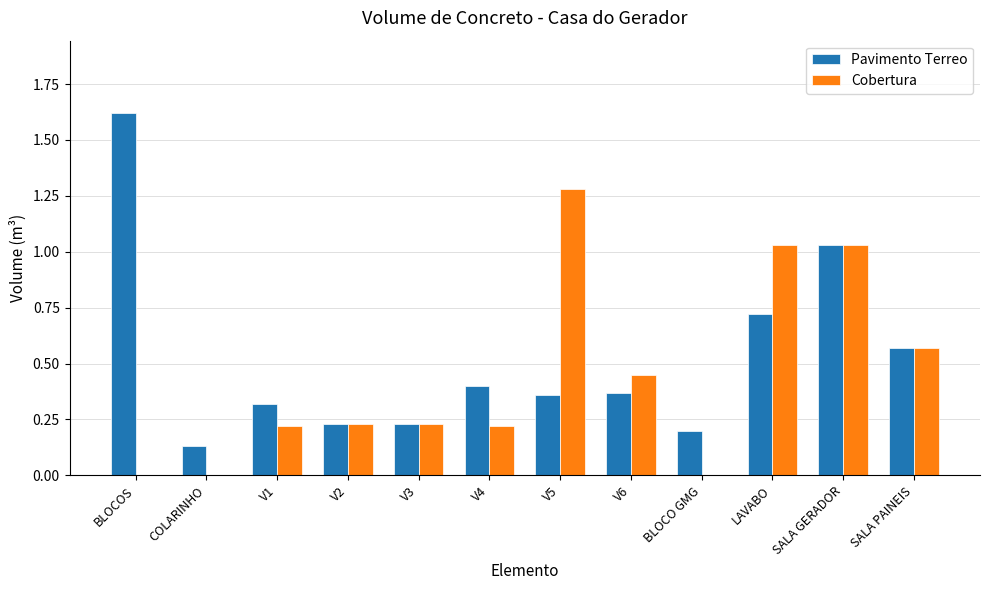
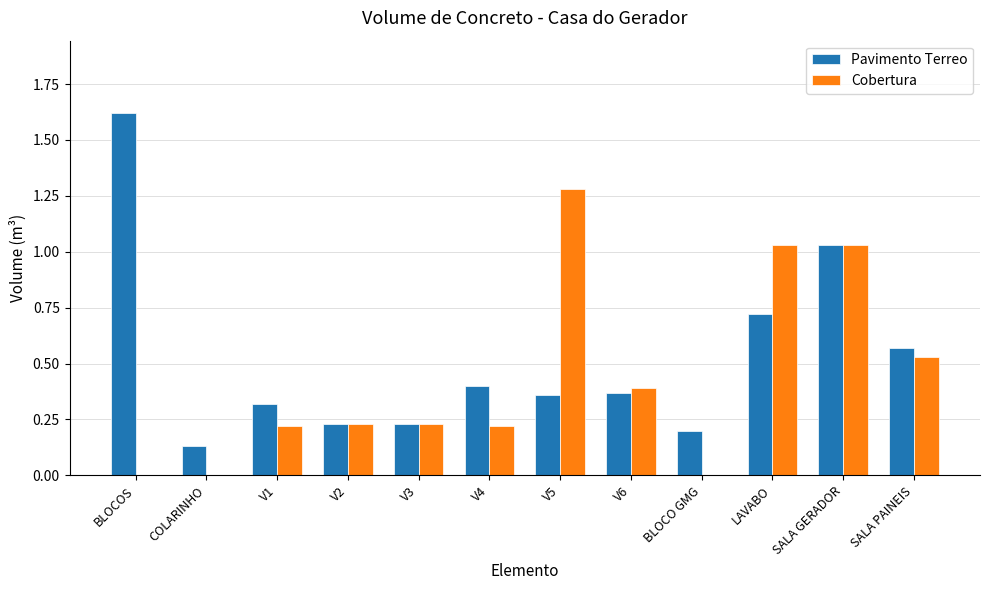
Cobertura, V6: 0.45 -> 0.39
Cobertura, SALA PAINEIS: 0.57 -> 0.53
